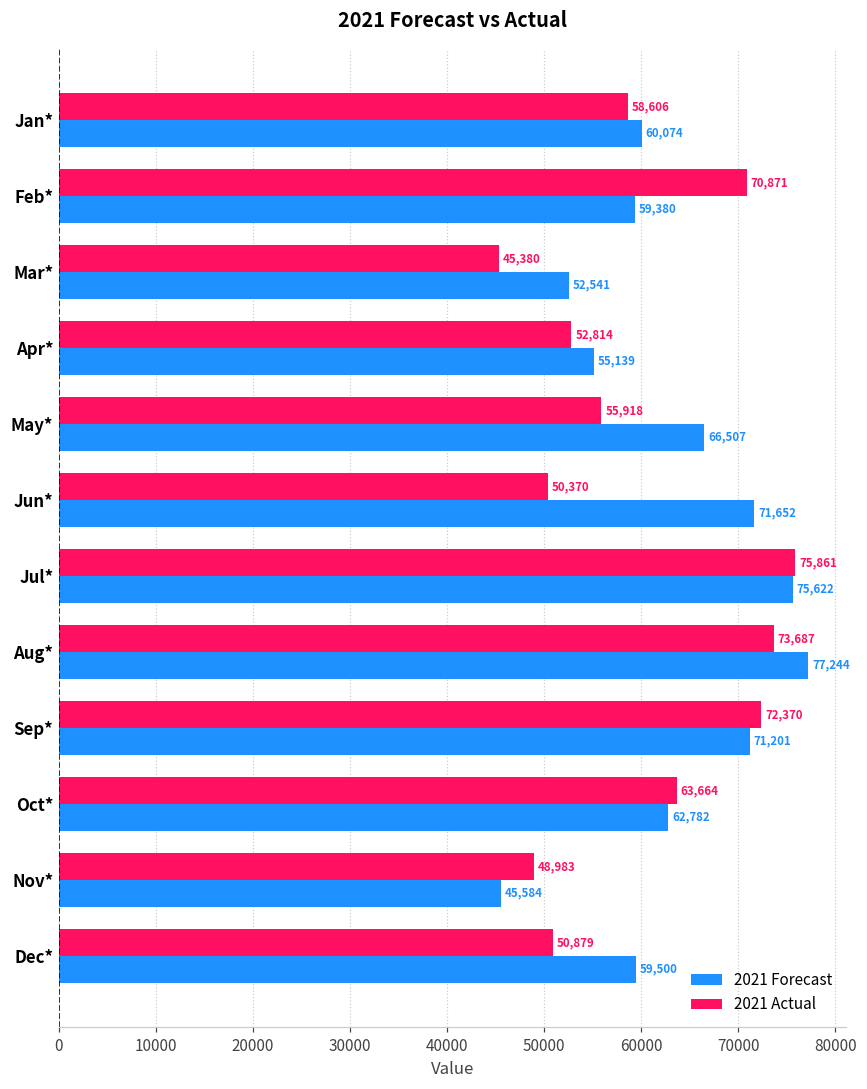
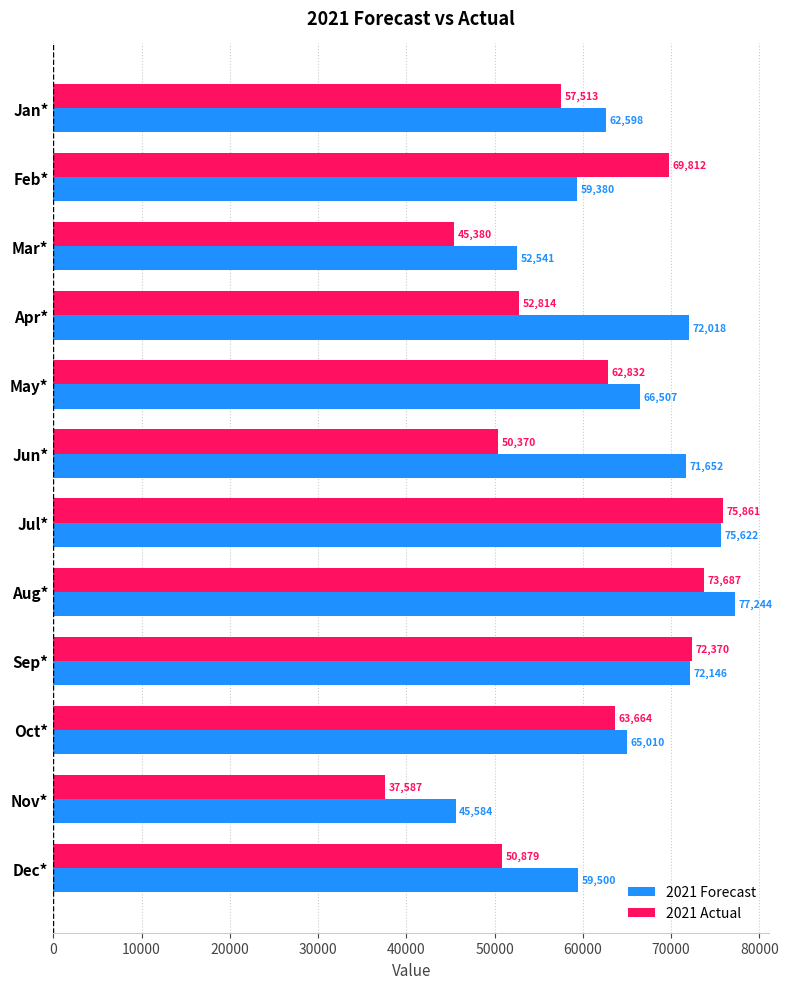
2021 Actual, Jan*: 58,606 -> 57,513
2021 Forecast, Jan*: 60,074 -> 62,598
2021 Actual, Feb*: 70,871 -> 69,812
2021 Forecast, Apr*: 55,139 -> 72,018
2021 Actual, May*: 55,918 -> 62,832
2021 Forecast, Sep*: 71,201 -> 72,146
2021 Forecast, Oct*: 62,782 -> 65,010
2021 Actual, Nov*: 48,983 -> 37,587
